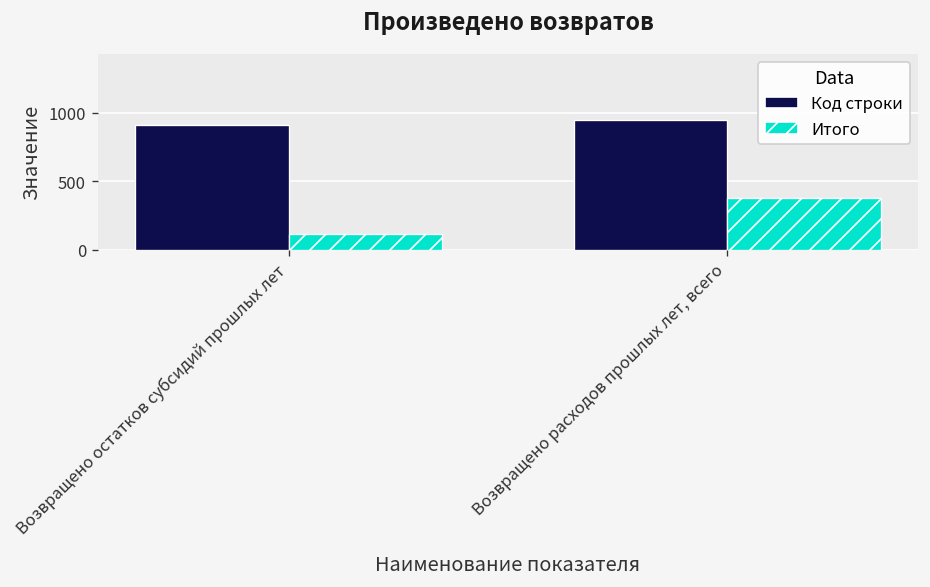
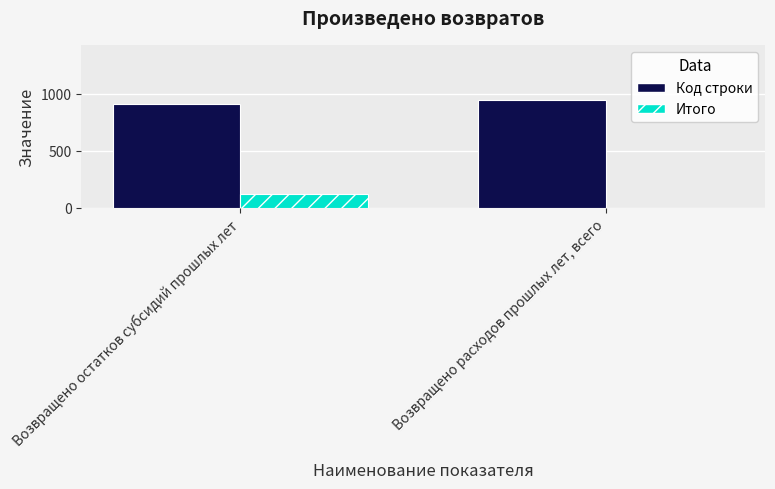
Итого, Возвращено расходов прошлых лет, всего: 380 -> 0
